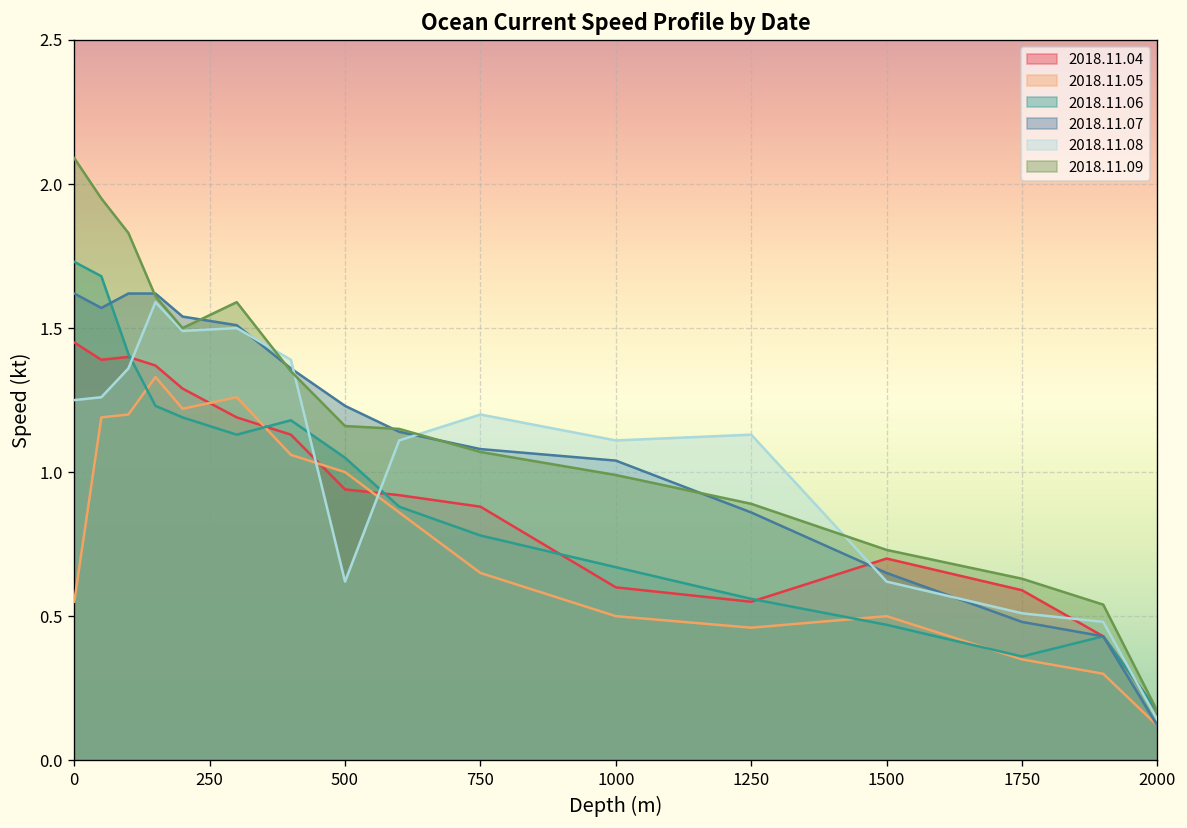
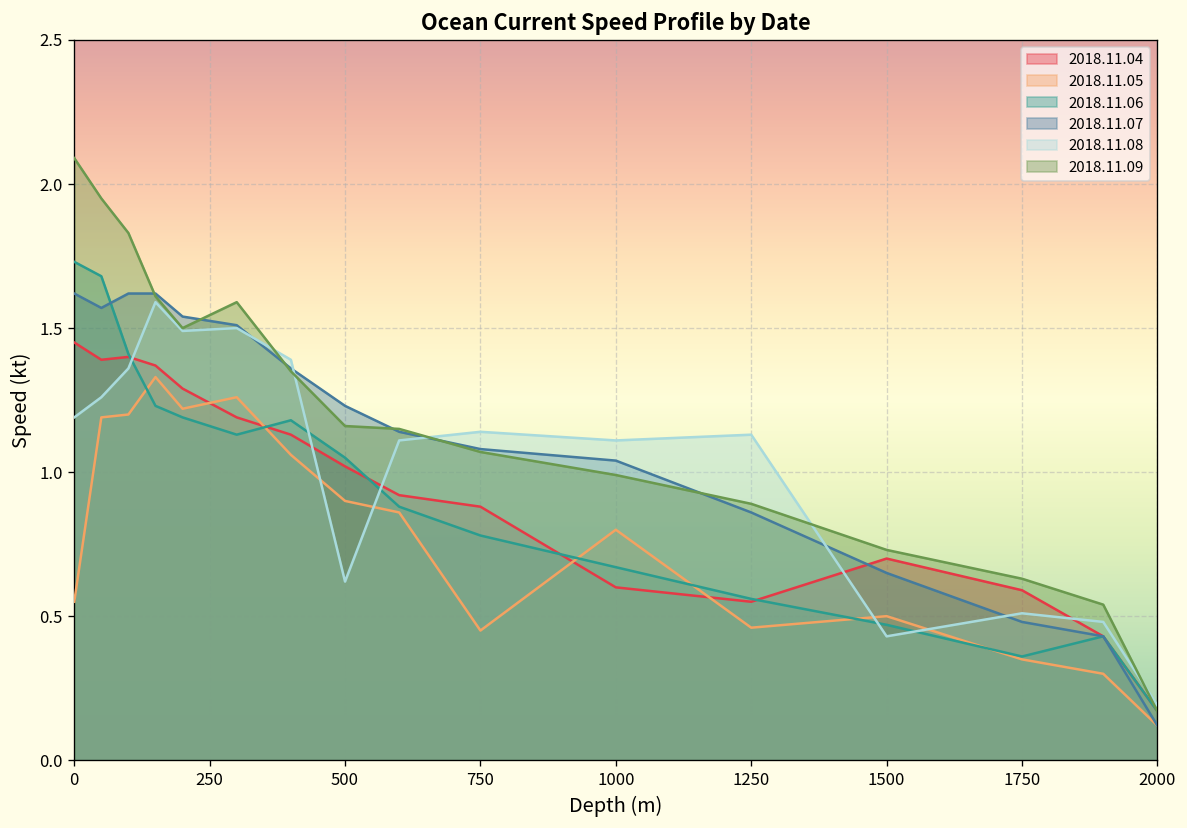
2018.11.08, 0: 1.25 -> 1.19
2018.11.04, 500: 0.94 -> 1.02
2018.11.05, 500: 1.0 -> 0.9
2018.11.05, 750: 0.65 -> 0.45
2018.11.08, 750: 1.20 -> 1.14
2018.11.05, 1000: 0.5 -> 0.8
2018.11.08, 1500: 0.62 -> 0.43
2018.11.08, 2000: 0.14 -> 0.19
